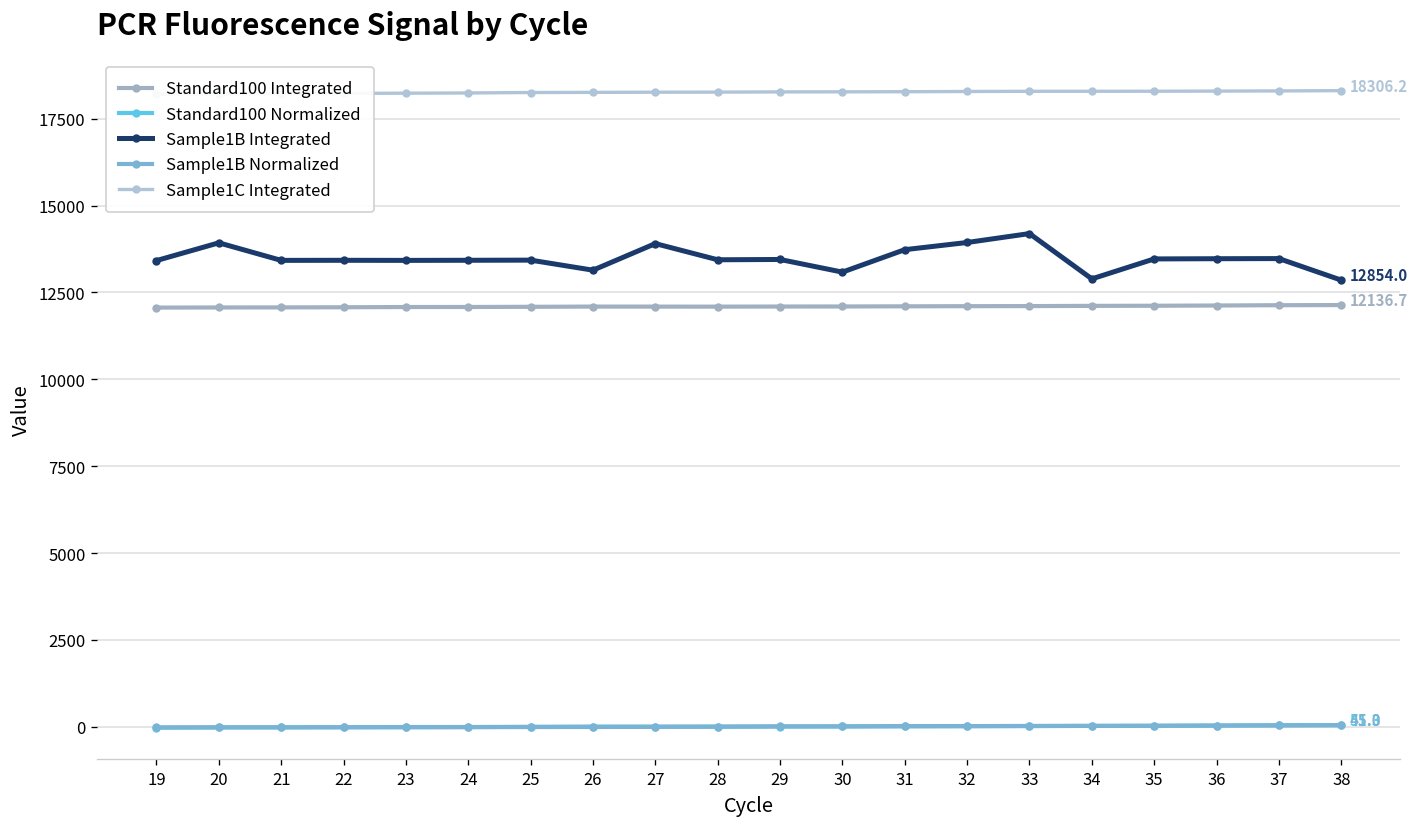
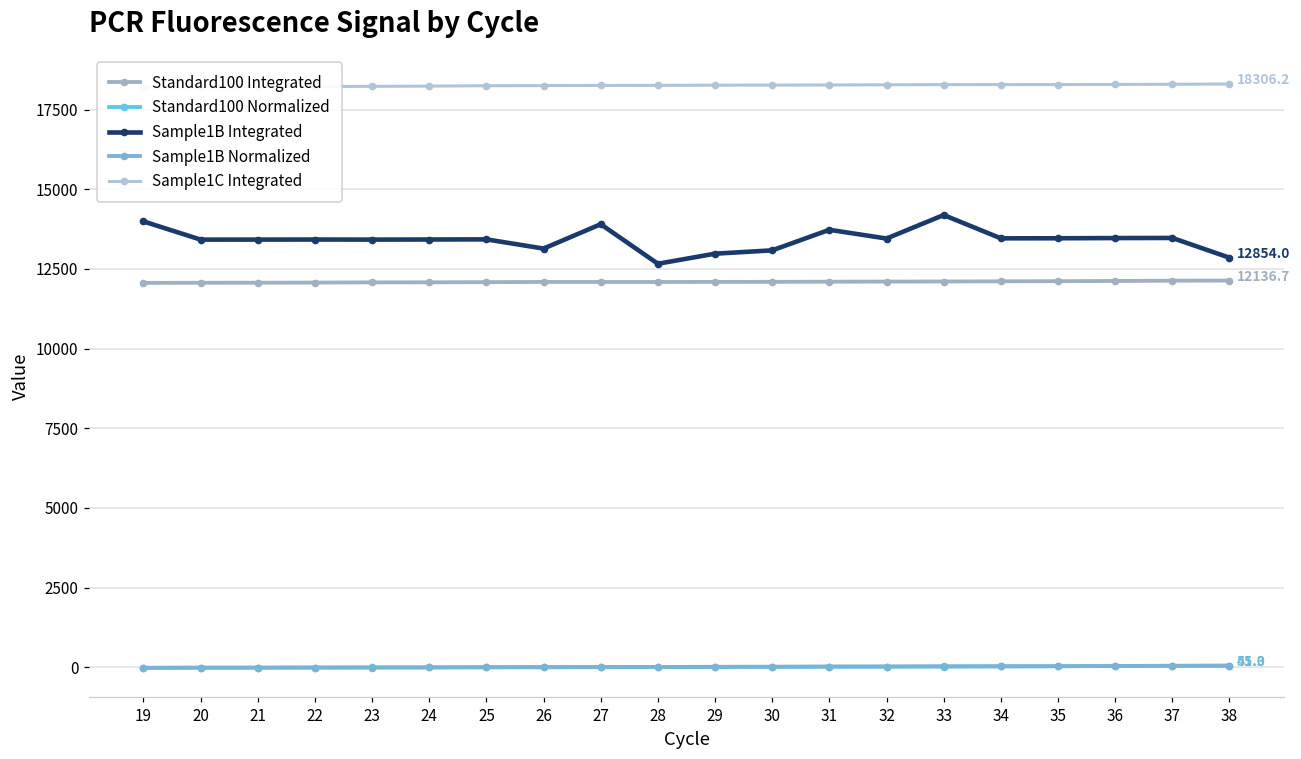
Sample1B Integrated, 19: 13400 -> 14000
Sample1B Integrated, 20: 13900 -> 13400
Sample1B Integrated, 28: 13400 -> 12700
Sample1B Integrated, 29: 13400 -> 13000
Sample1B Integrated, 32: 13900 -> 13500
Sample1B Integrated, 34: 12900 -> 13500
